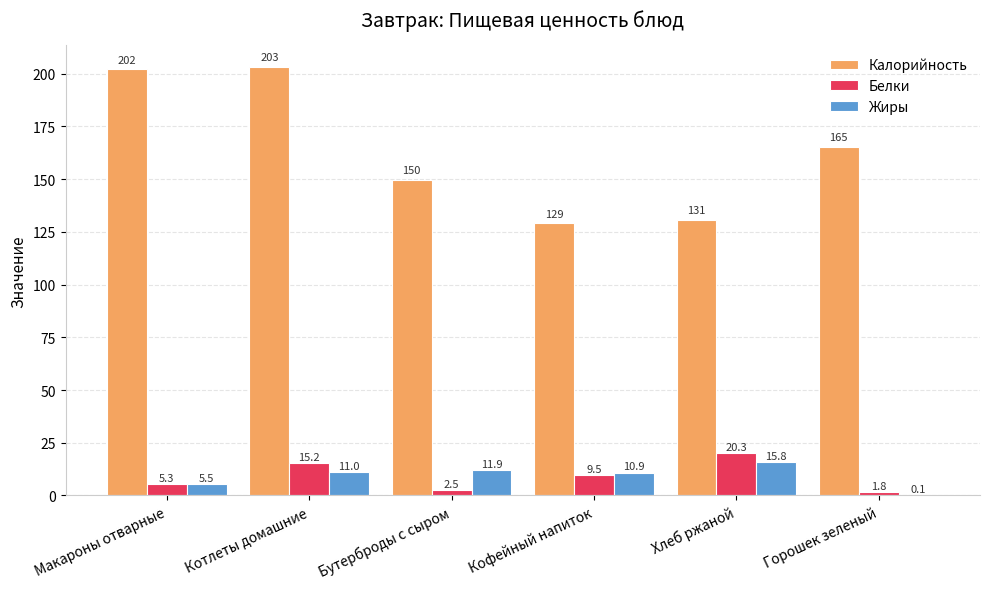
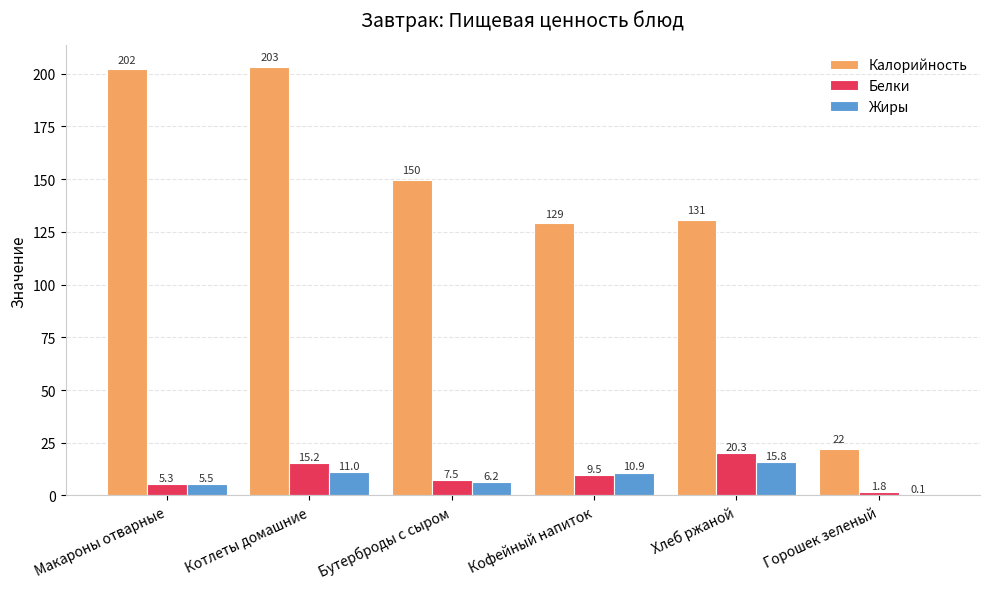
Белки, Бутерброды с сыром: 2.5 -> 7.5
Жиры, Бутерброды с сыром: 11.9 -> 6.2
Калорийность, Горошек зеленый: 165 -> 22
